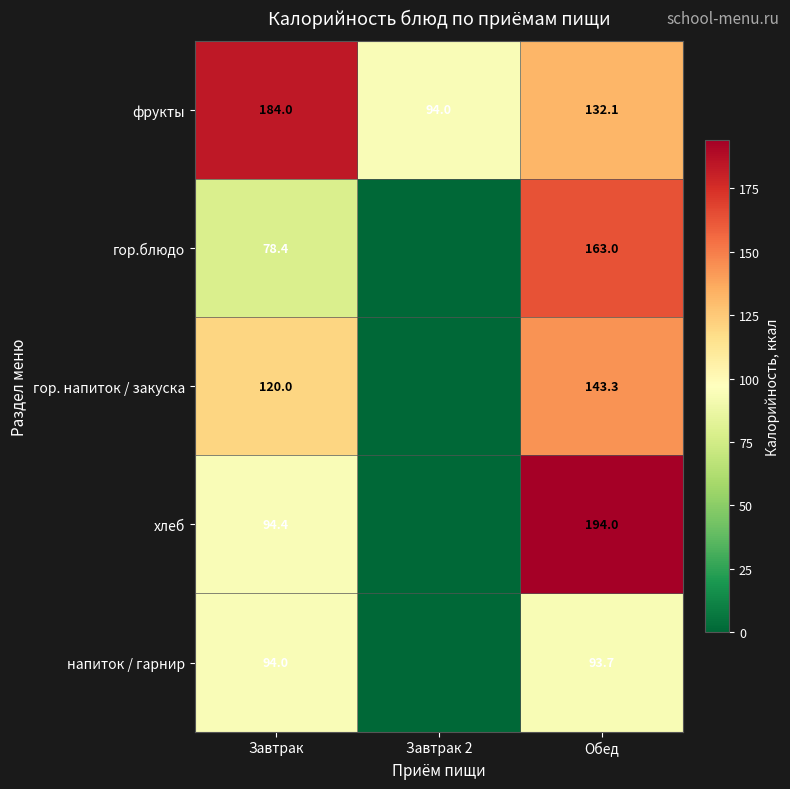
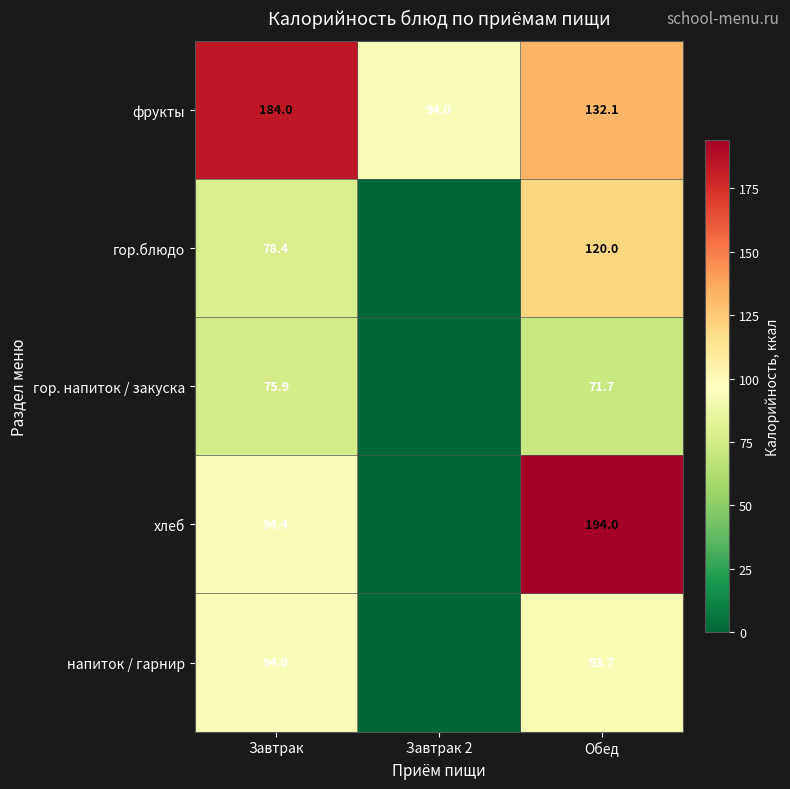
гор.блюдо, Обед: 163.0 -> 120.0
гор. напиток / закуска, Завтрак: 120.0 -> 75.9
гор. напиток / закуска, Обед: 143.3 -> 71.7
